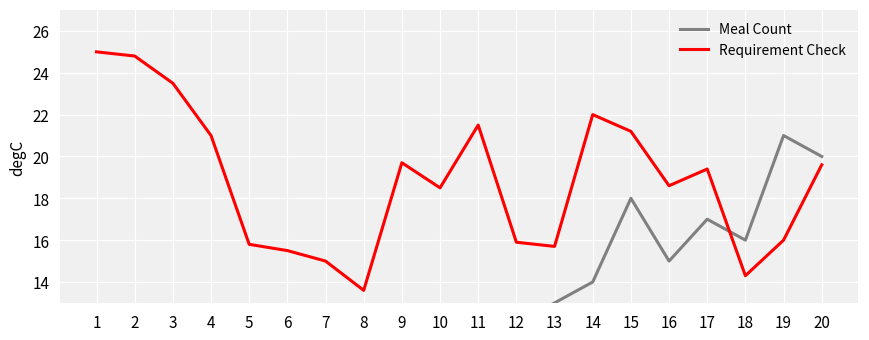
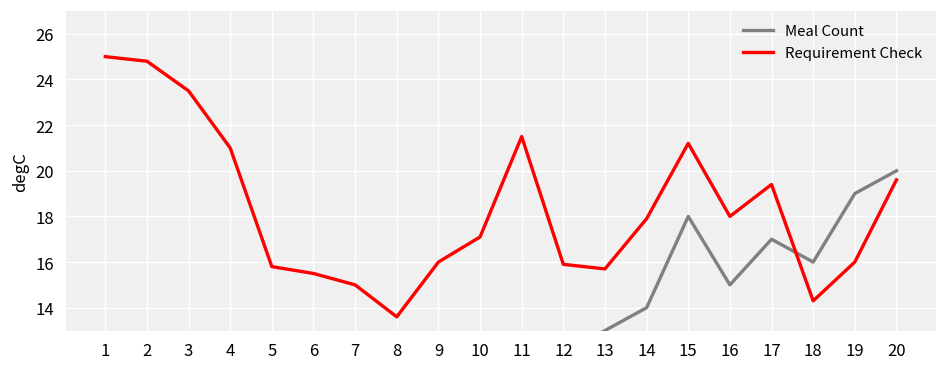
Requirement Check, 9: 19.7 -> 16.0
Requirement Check, 10: 18.5 -> 17.1
Requirement Check, 14: 22.0 -> 17.9
Requirement Check, 16: 18.6 -> 18.0
Meal Count, 19: 21 -> 19
